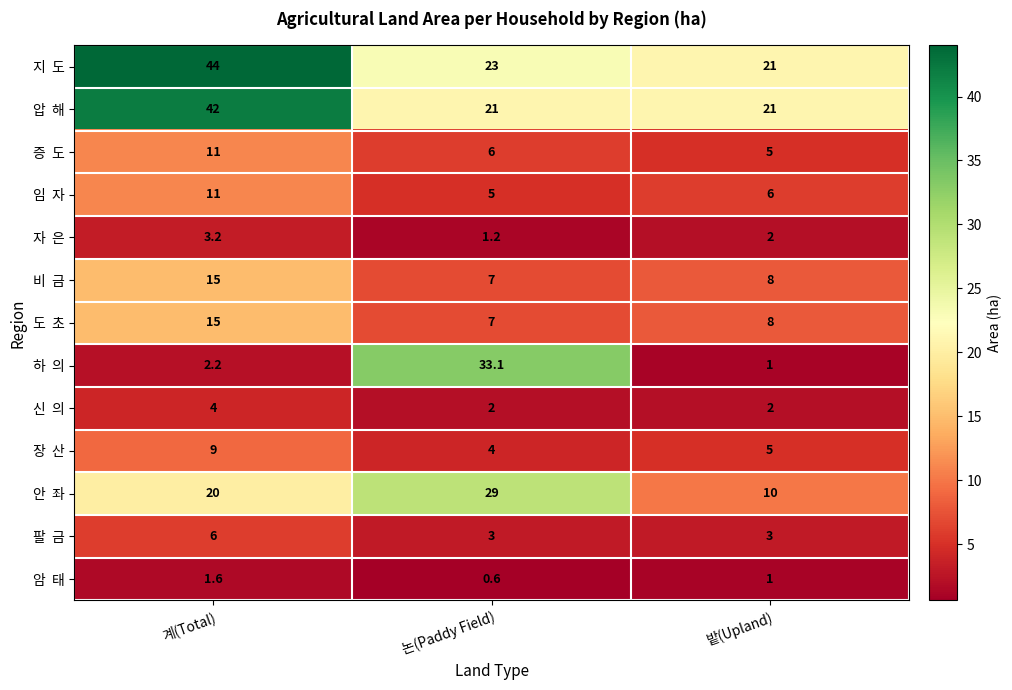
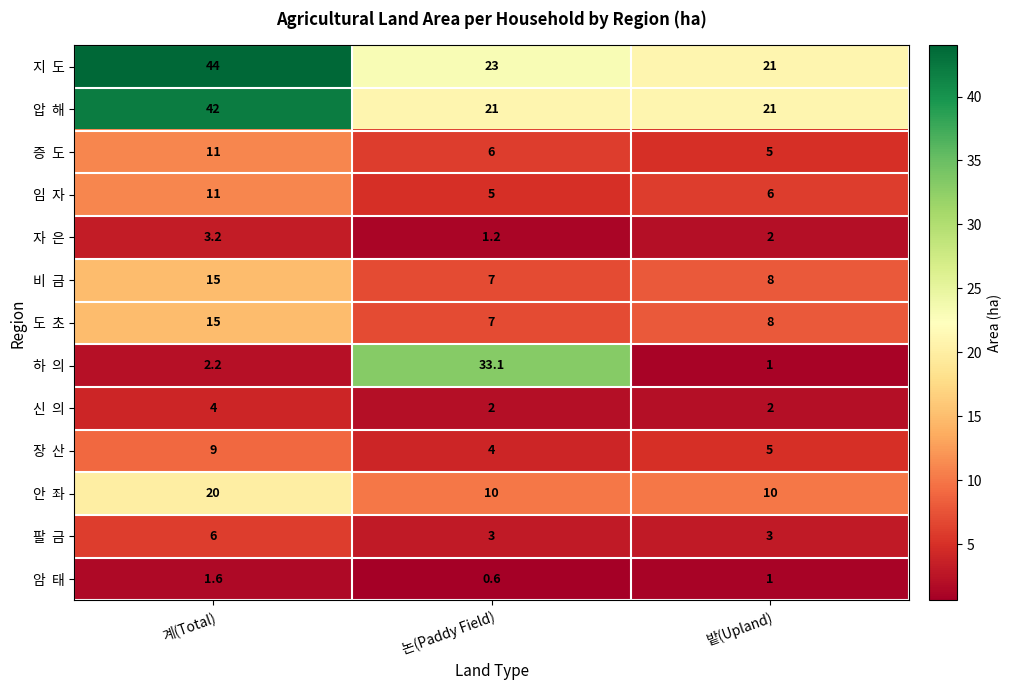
안 좌, 논(Paddy Field): 29 -> 10
